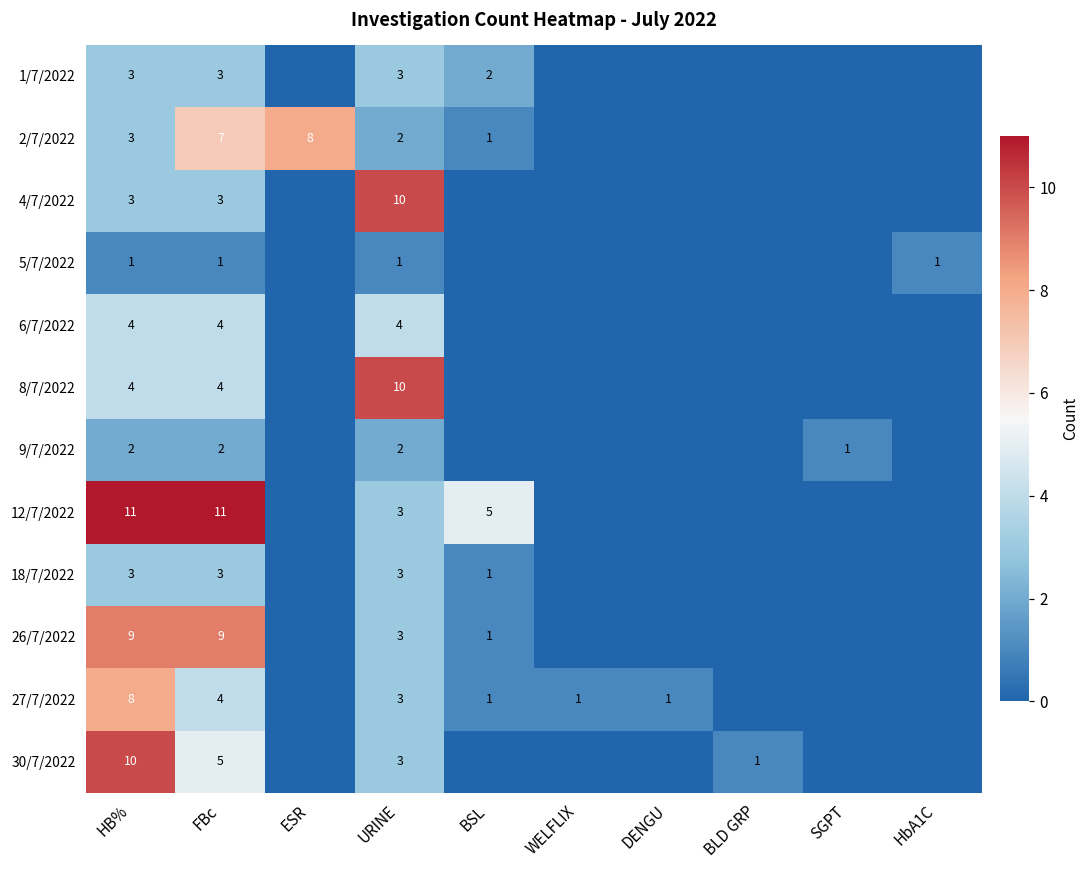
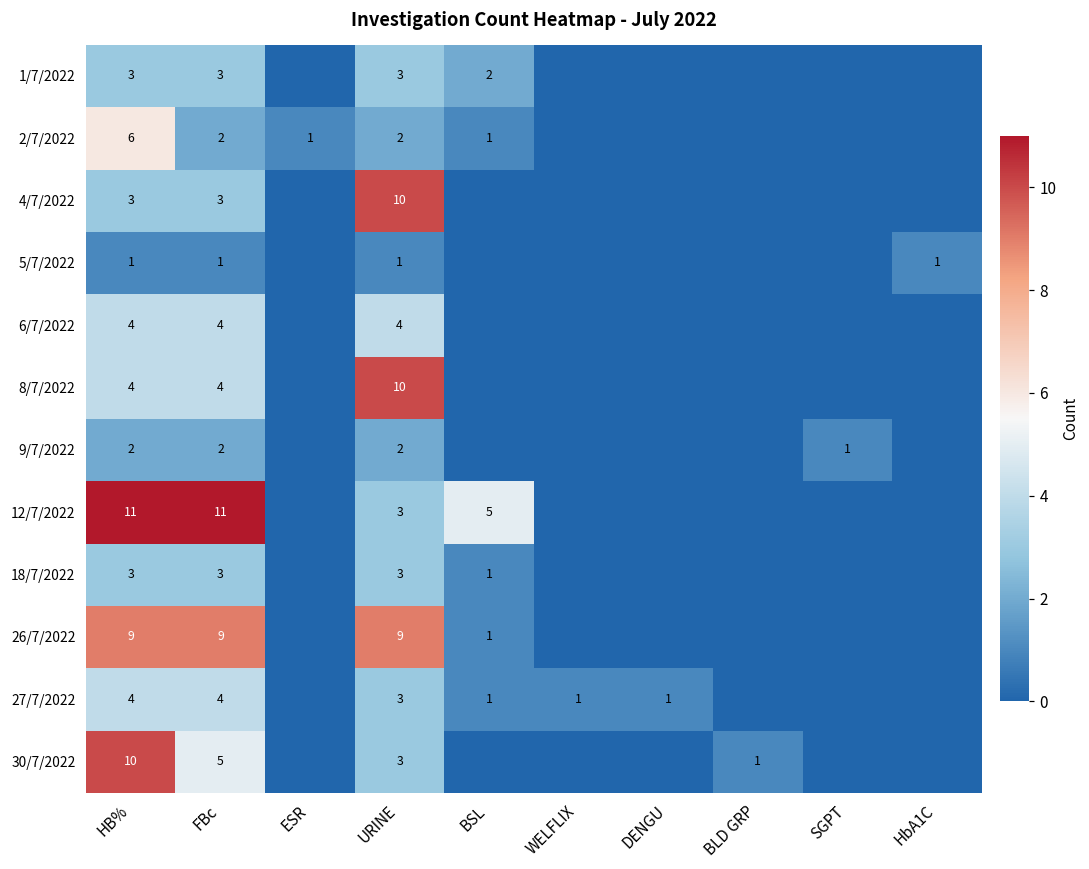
2/7/2022, HB%: 3 -> 6
2/7/2022, FBc: 7 -> 2
2/7/2022, ESR: 8 -> 1
26/7/2022, URINE: 3 -> 9
27/7/2022, HB%: 8 -> 4
